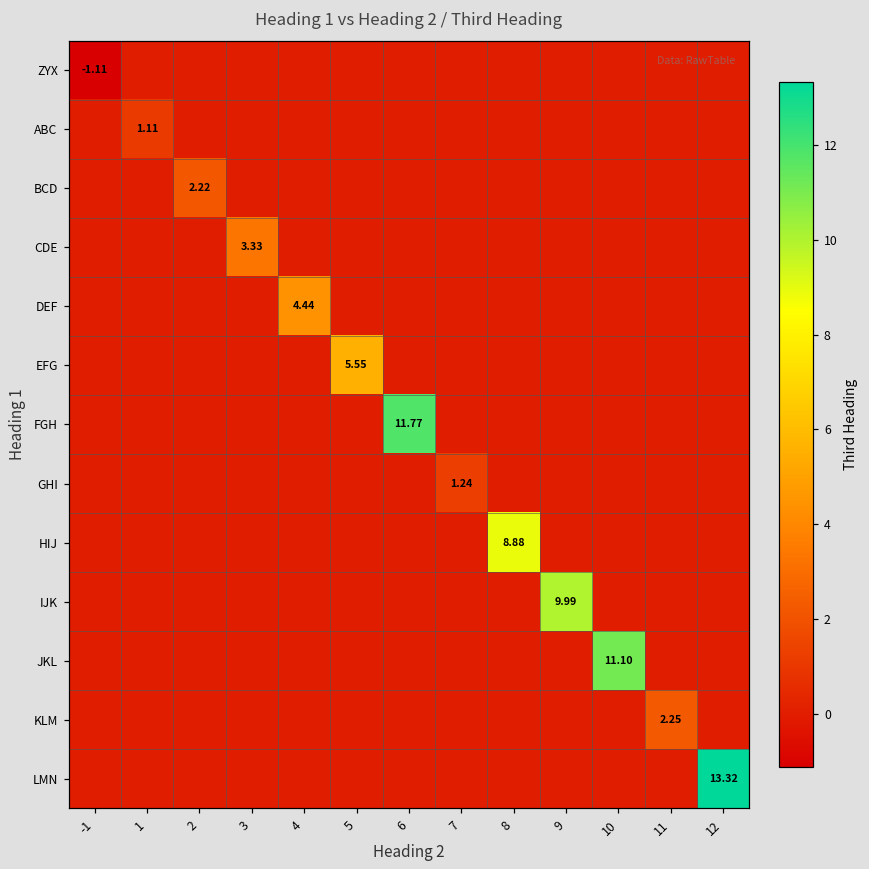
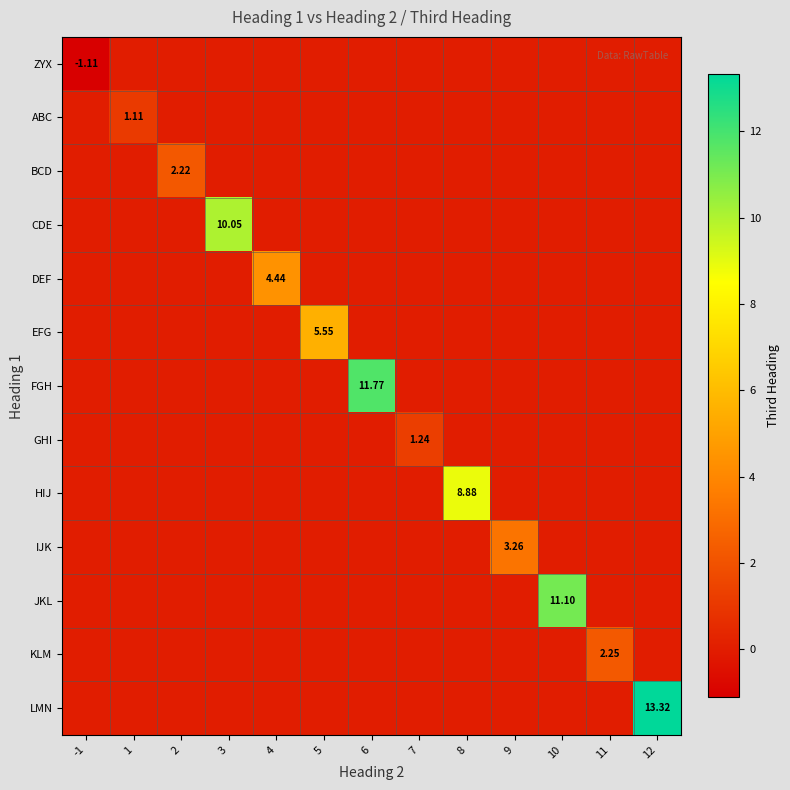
CDE, 3: 3.33 -> 10.05
IJK, 9: 9.99 -> 3.26
